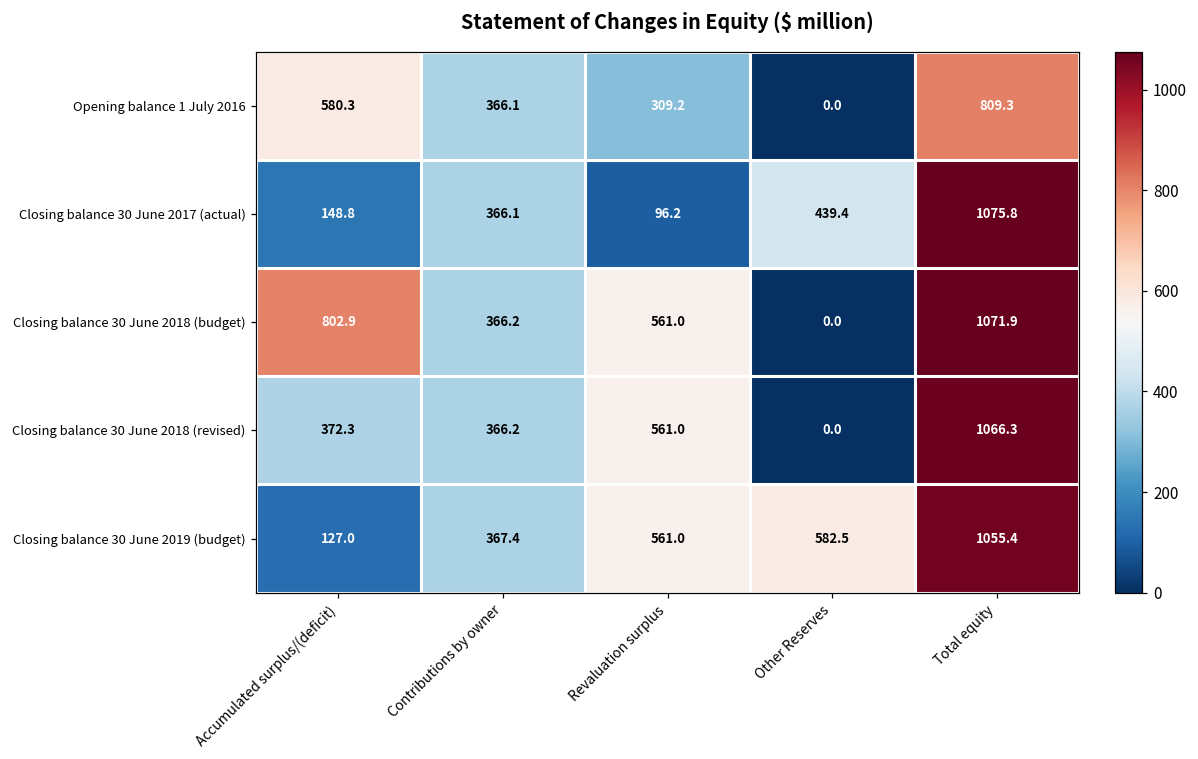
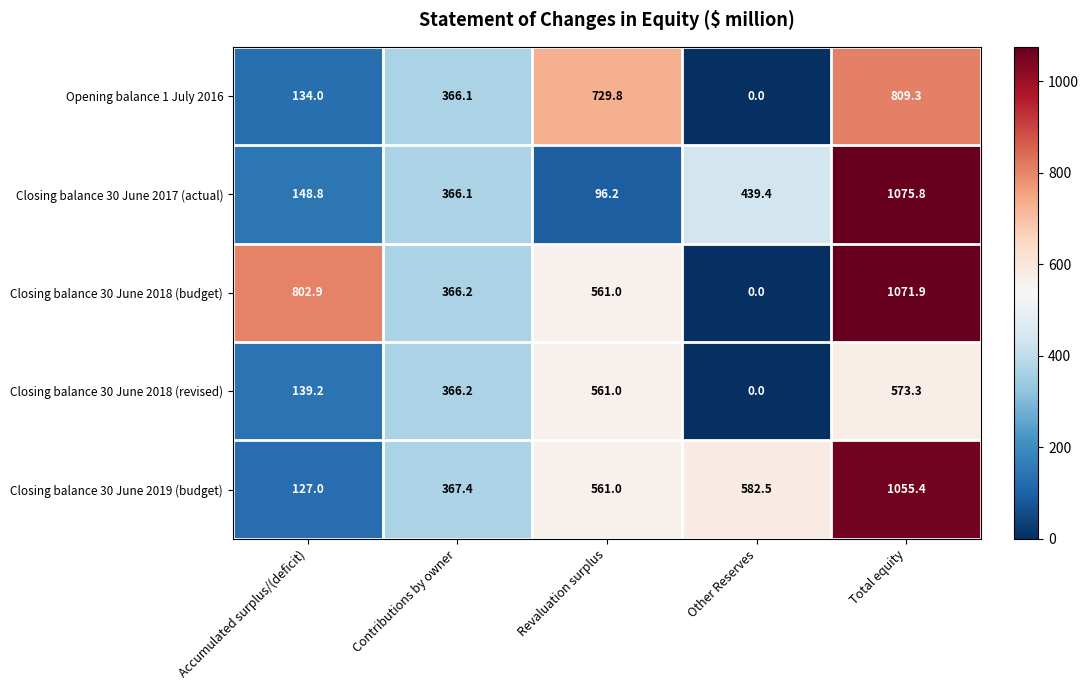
Opening balance 1 July 2016, Accumulated surplus/(deficit): 580.3 -> 134.0
Opening balance 1 July 2016, Revaluation surplus: 309.2 -> 729.8
Closing balance 30 June 2018 (revised), Accumulated surplus/(deficit): 372.3 -> 139.2
Closing balance 30 June 2018 (revised), Total equity: 1066.3 -> 573.3
